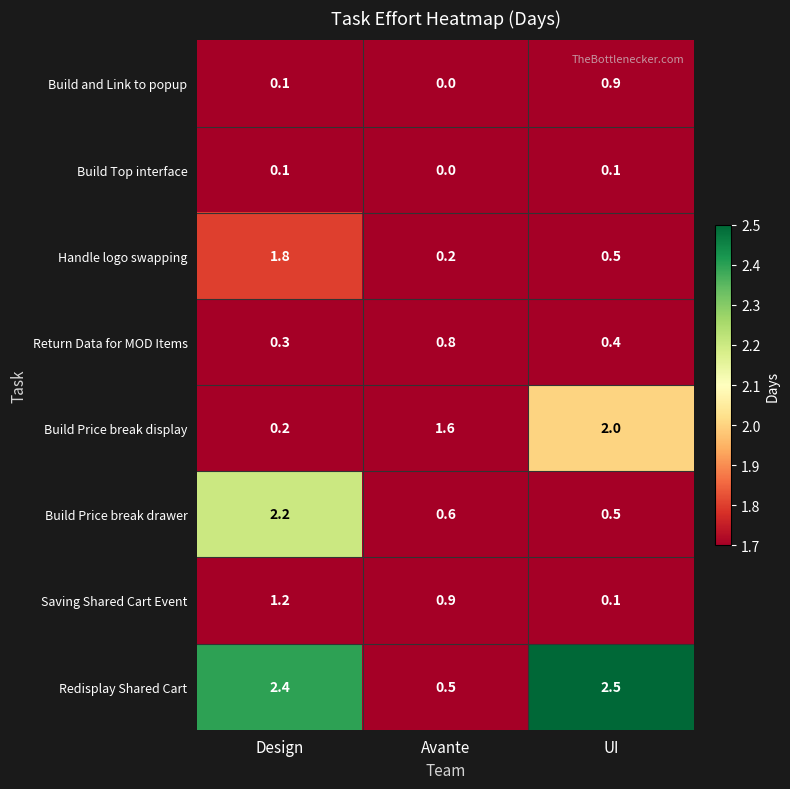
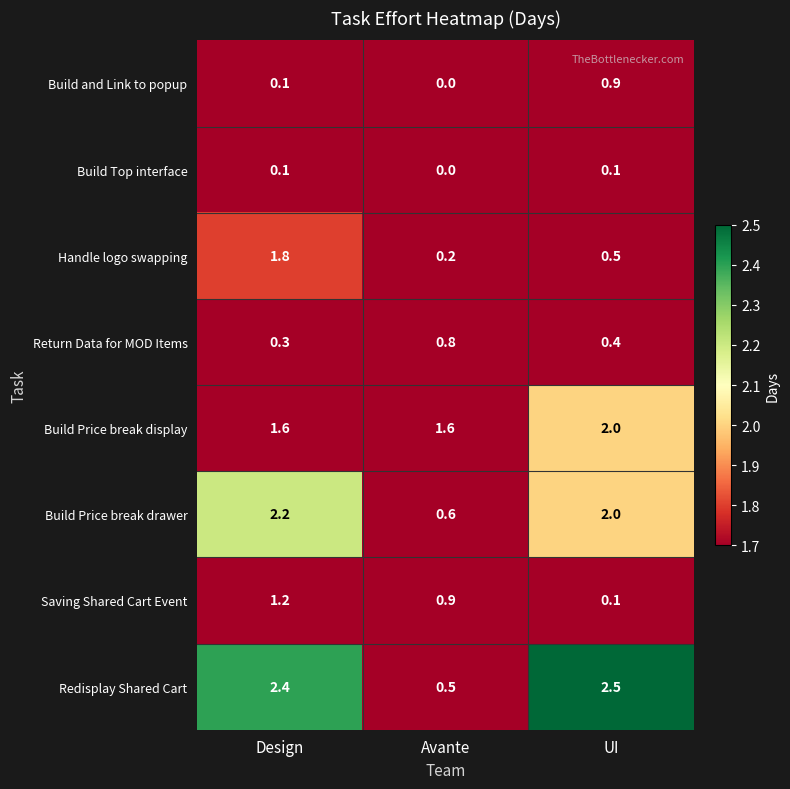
Build Price break display, Design: 0.2 -> 1.6
Build Price break drawer, UI: 0.5 -> 2.0
